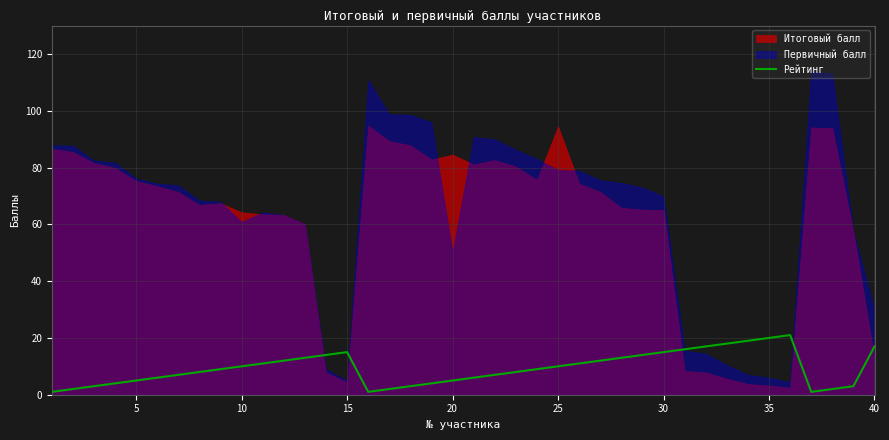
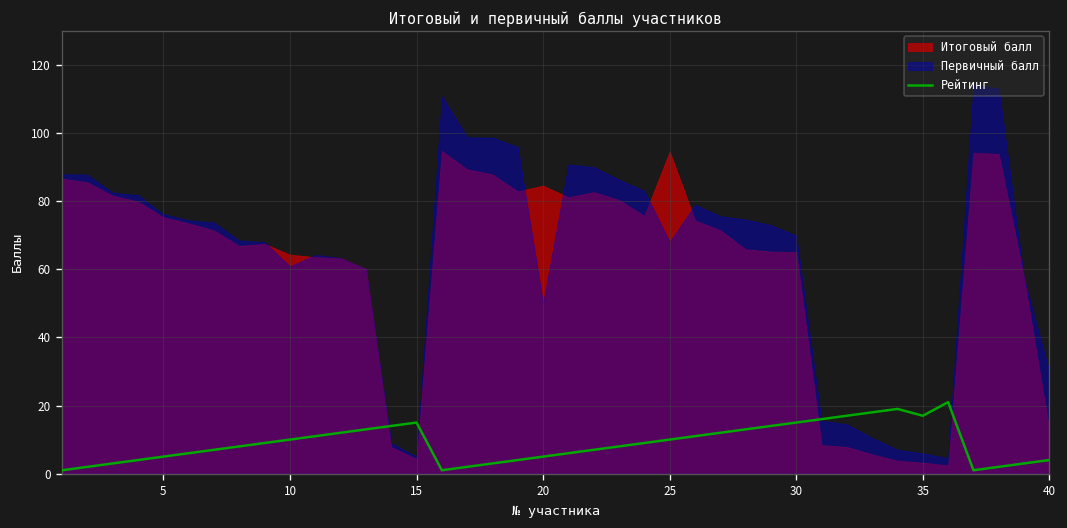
Первичный балл, 25: 79 -> 68
Рейтинг, 35: 20 -> 17
Рейтинг, 40: 17 -> 4
